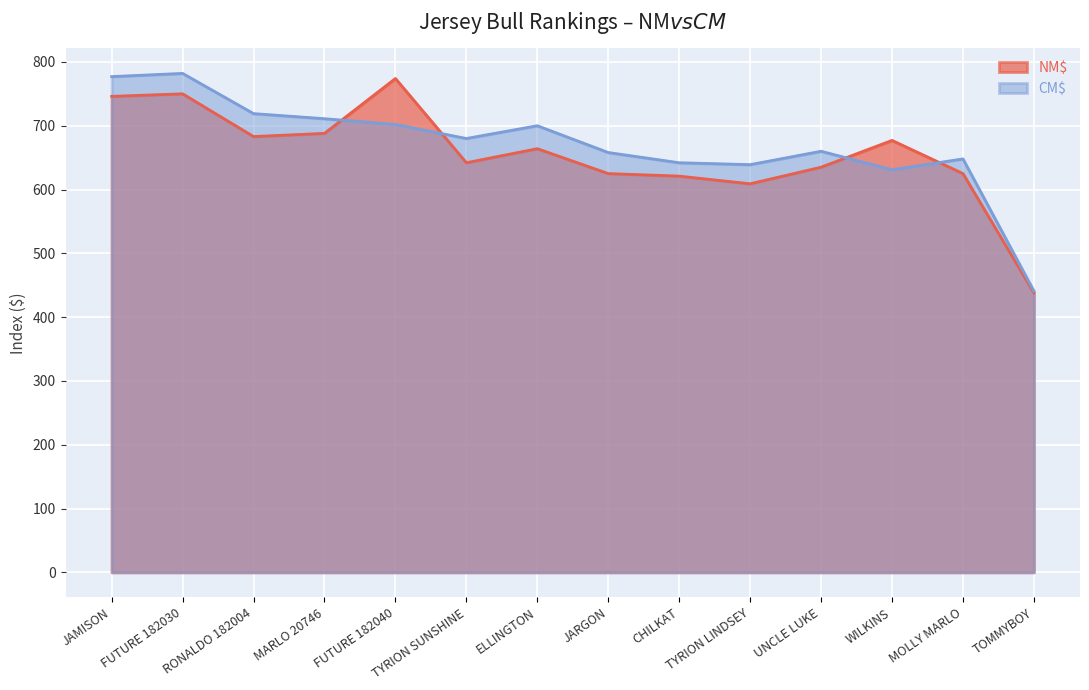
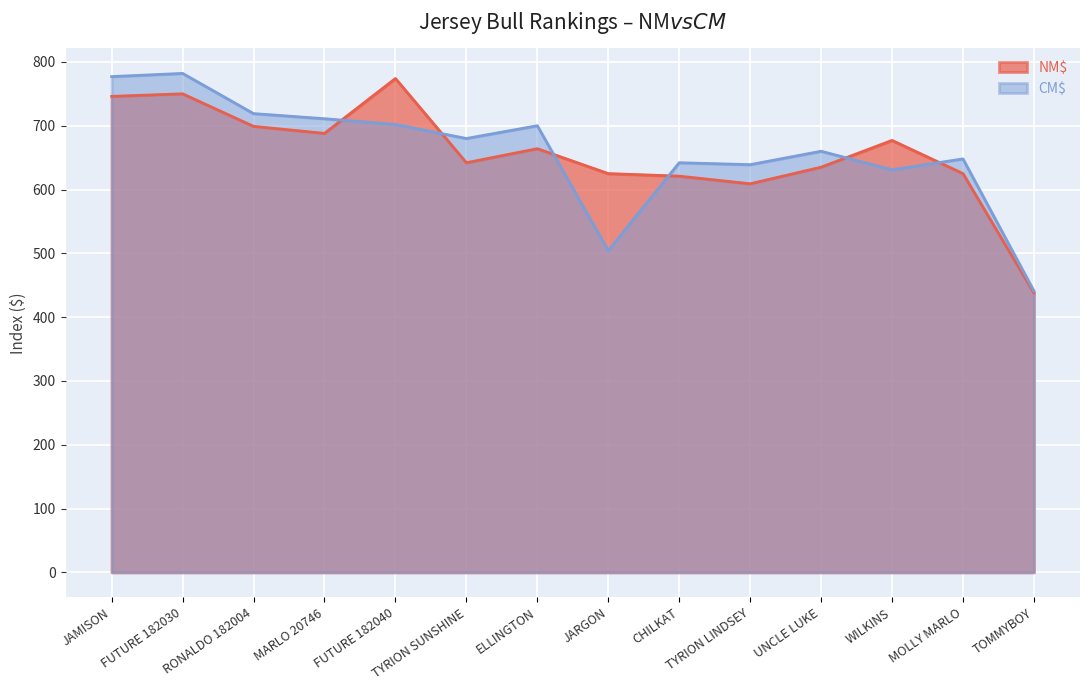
NM$, RONALDO 182004: 680 -> 700
CM$, JARGON: 660 -> 500
